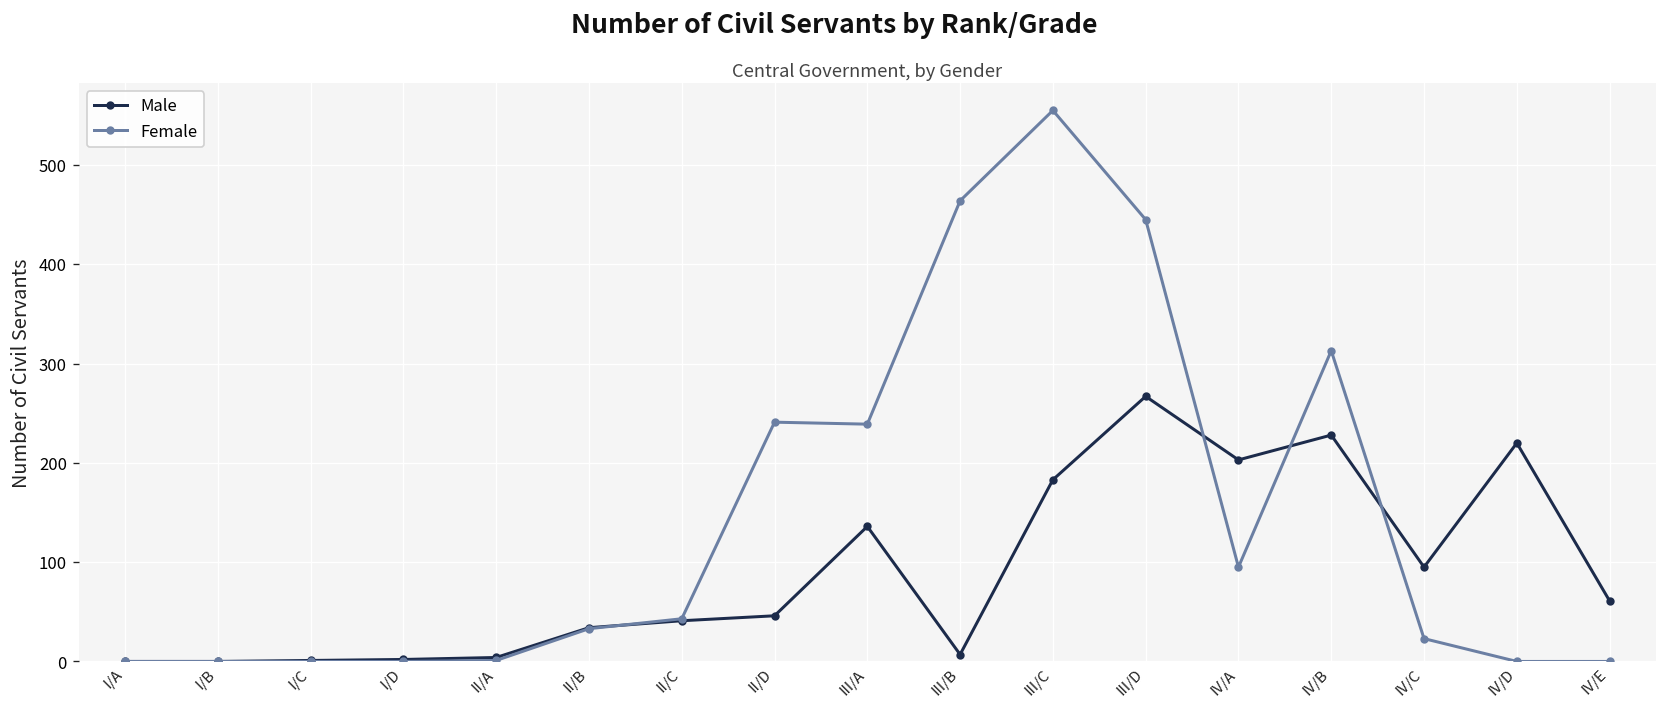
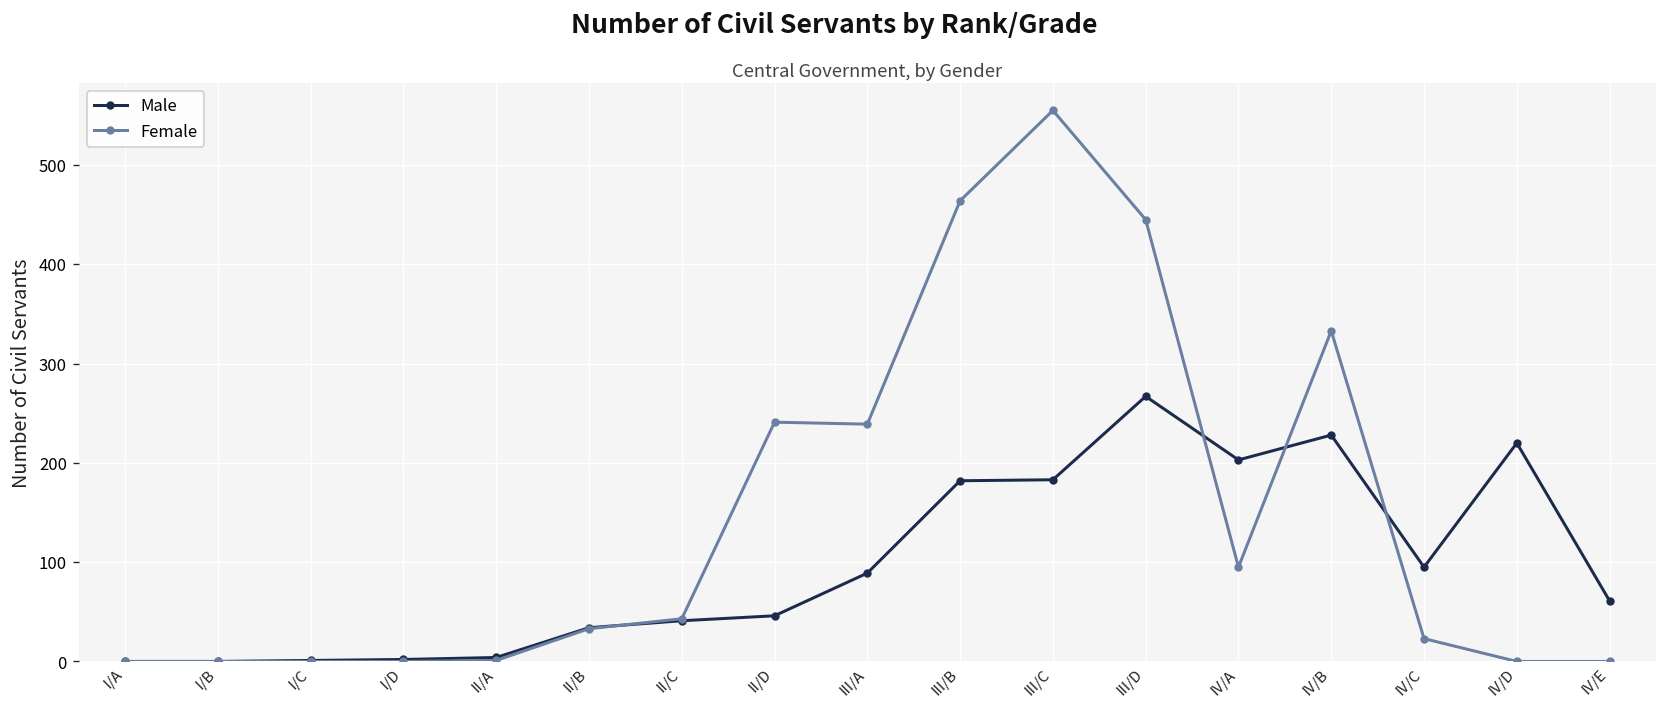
Male, III/A: 140 -> 90
Male, III/B: 10 -> 180
Female, IV/B: 310 -> 330
